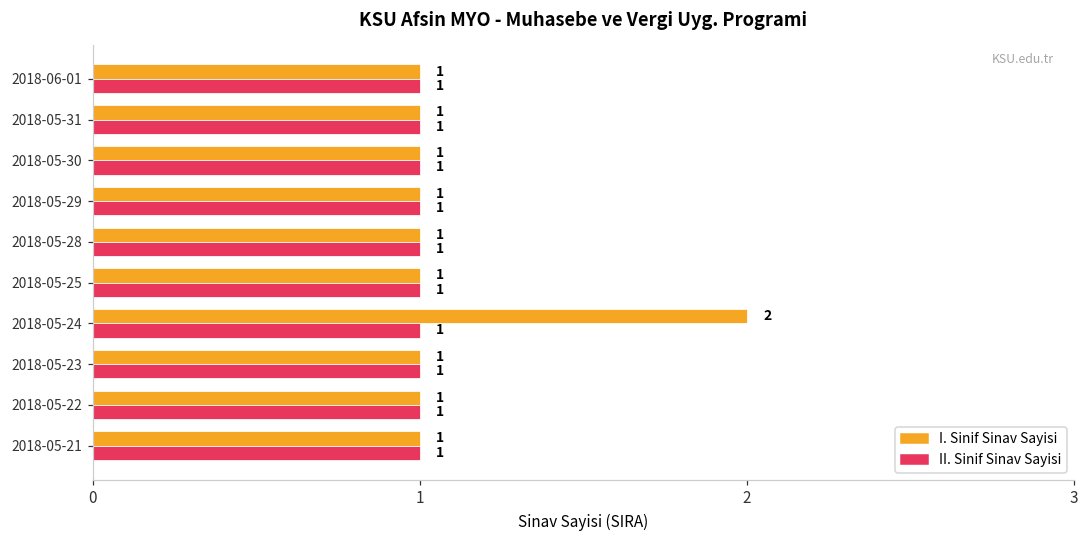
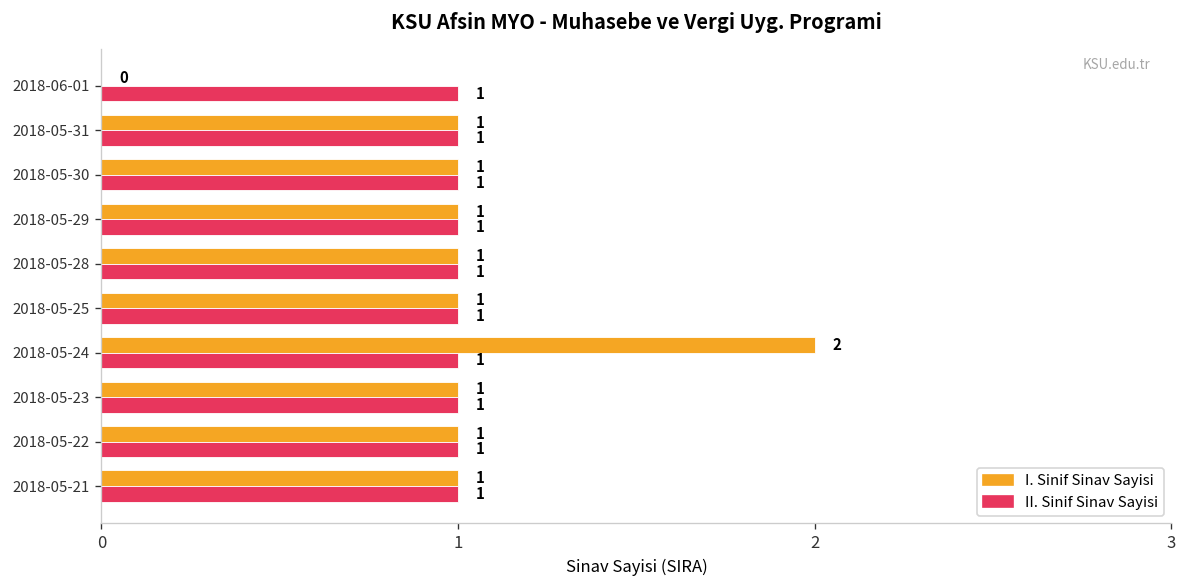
I. Sinif Sinav Sayisi, 2018-06-01: 1 -> 0
